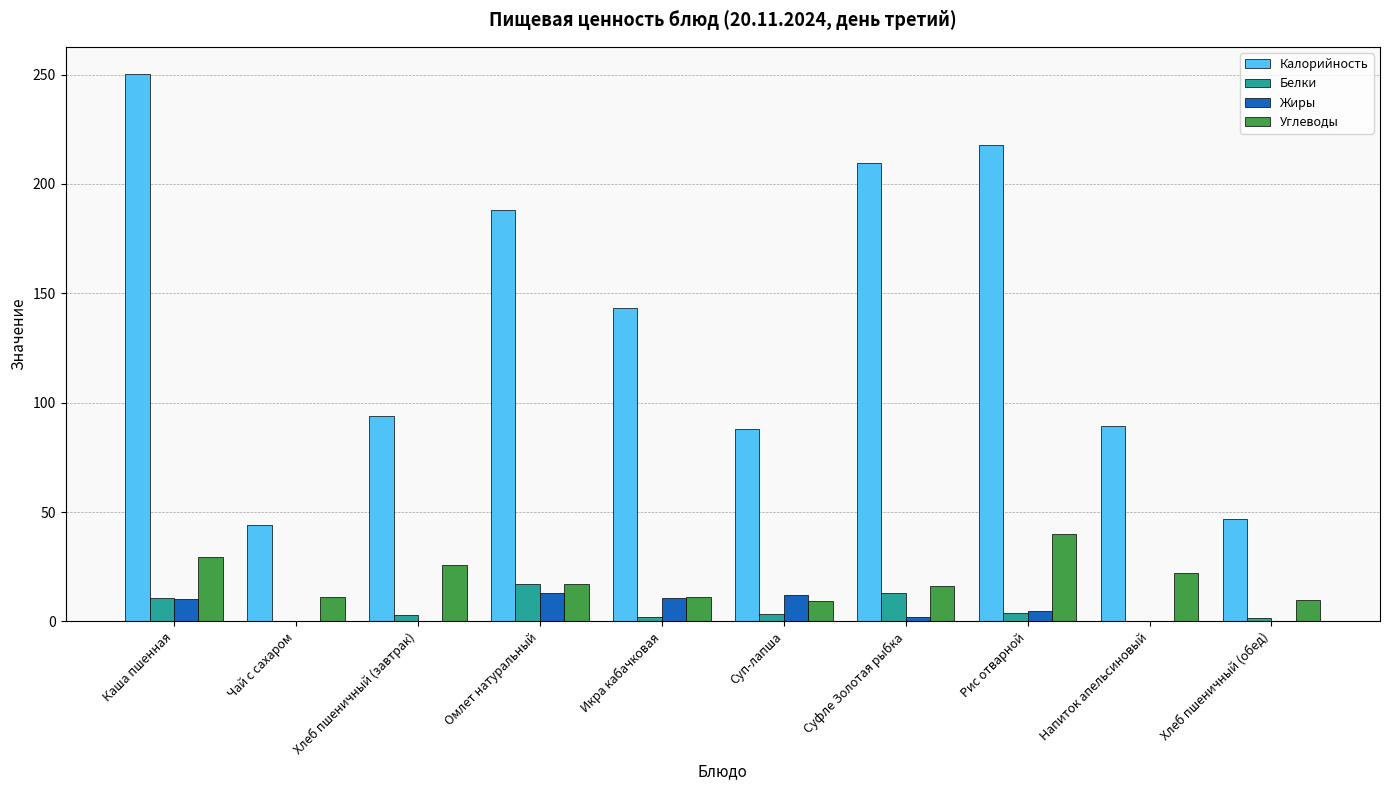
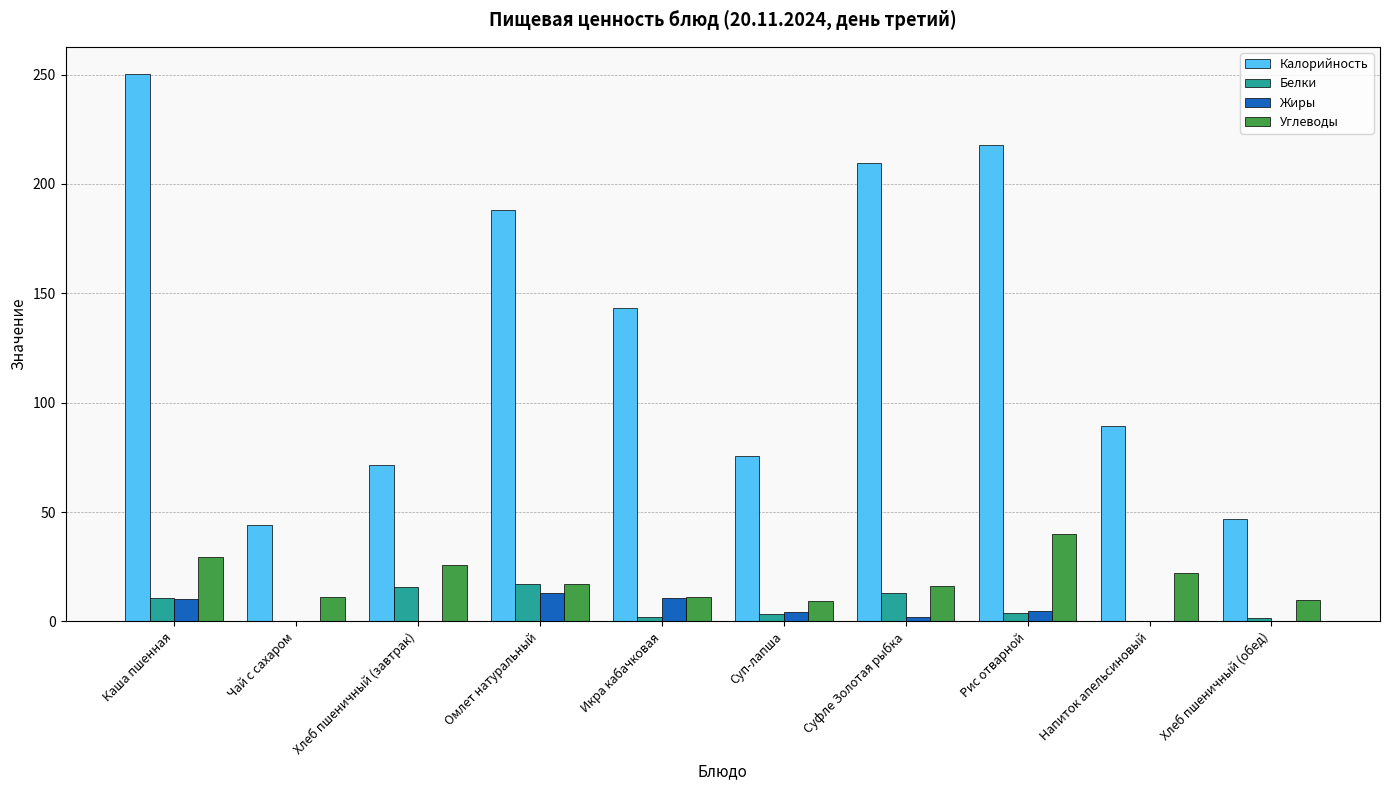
Калорийность, Хлеб пшеничный (завтрак): 94 -> 71
Белки, Хлеб пшеничный (завтрак): 3 -> 16
Калорийность, Суп-лапша: 88 -> 76
Жиры, Суп-лапша: 12 -> 4
